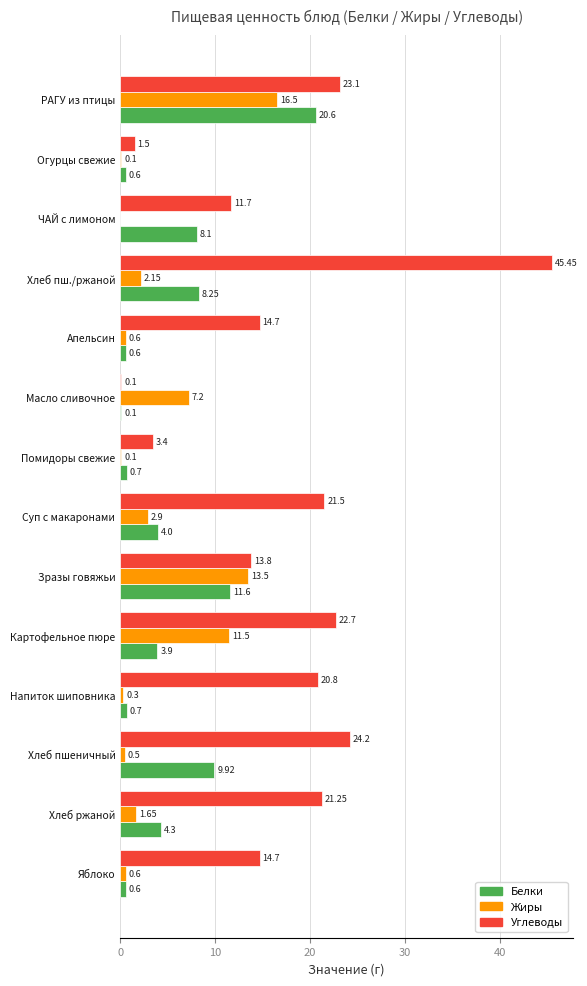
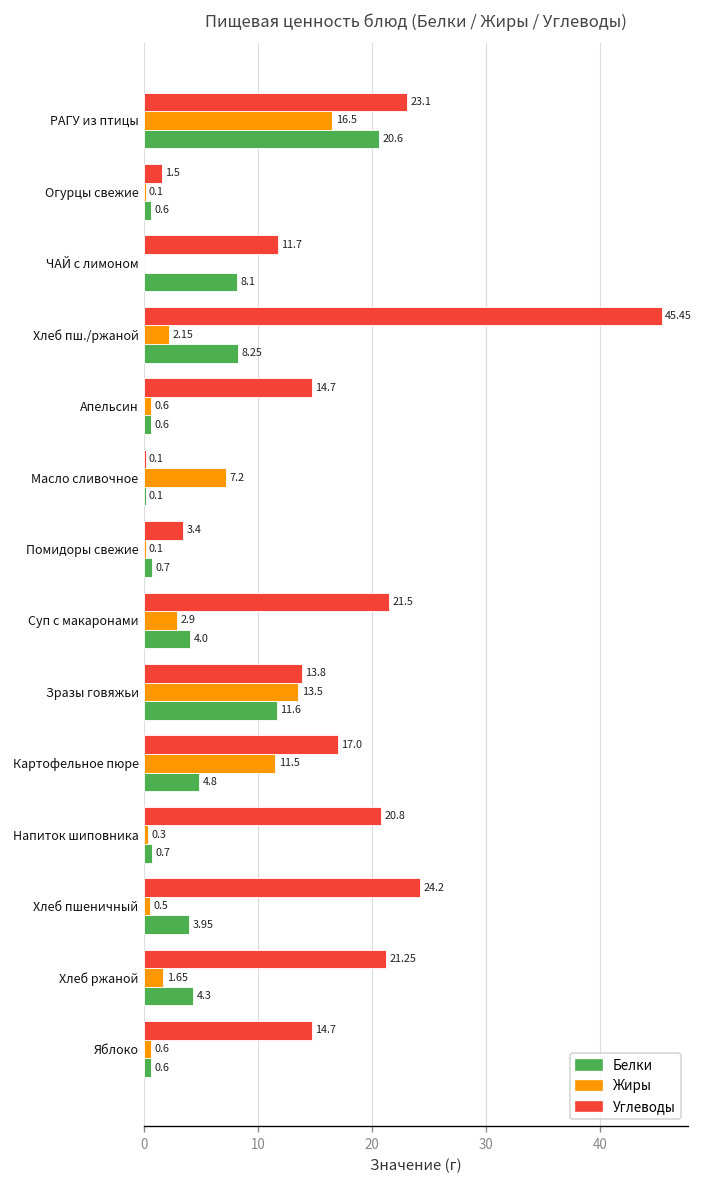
Углеводы, Картофельное пюре: 22.7 -> 17.0
Белки, Картофельное пюре: 3.9 -> 4.8
Белки, Хлеб пшеничный: 9.92 -> 3.95
